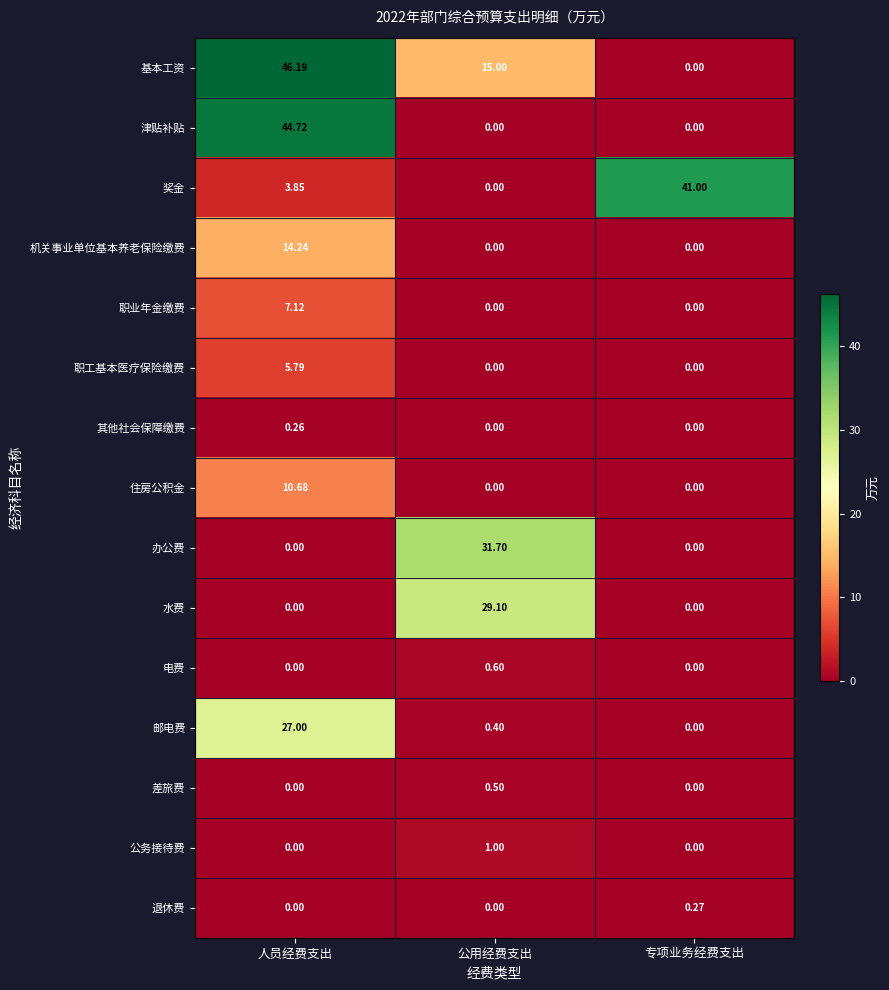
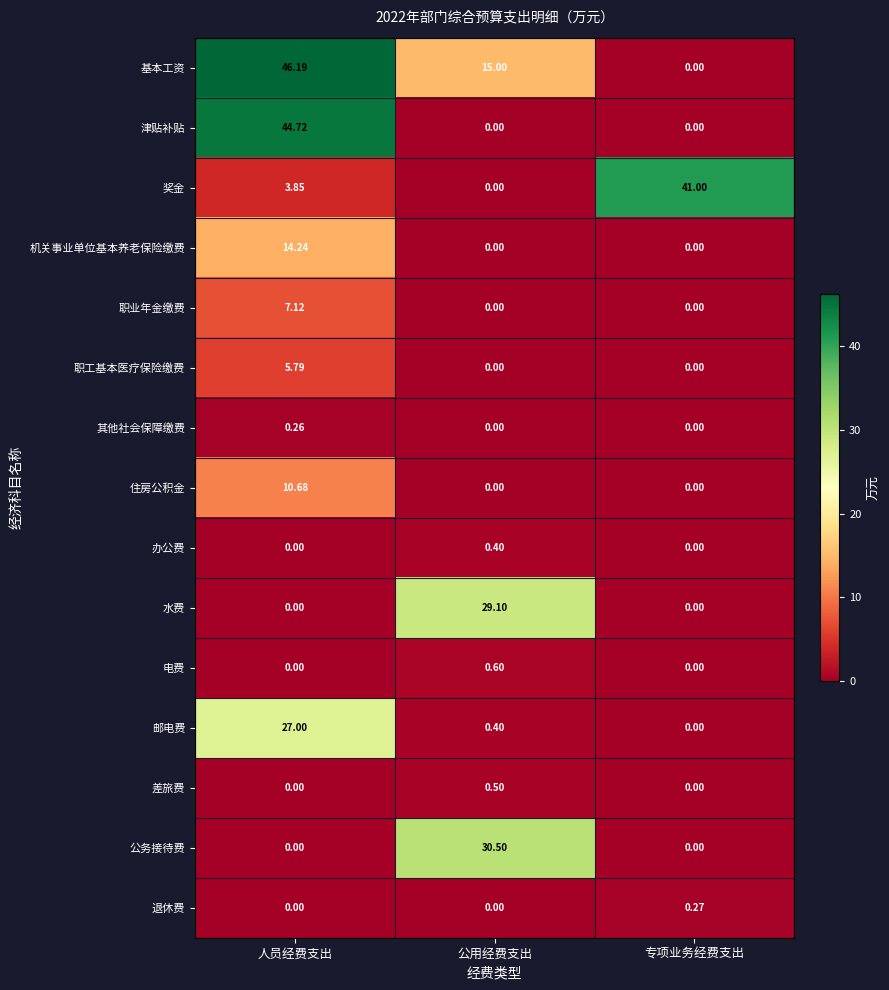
办公费, 公用经费支出: 31.70 -> 0.40
公务接待费, 公用经费支出: 1.00 -> 30.50
